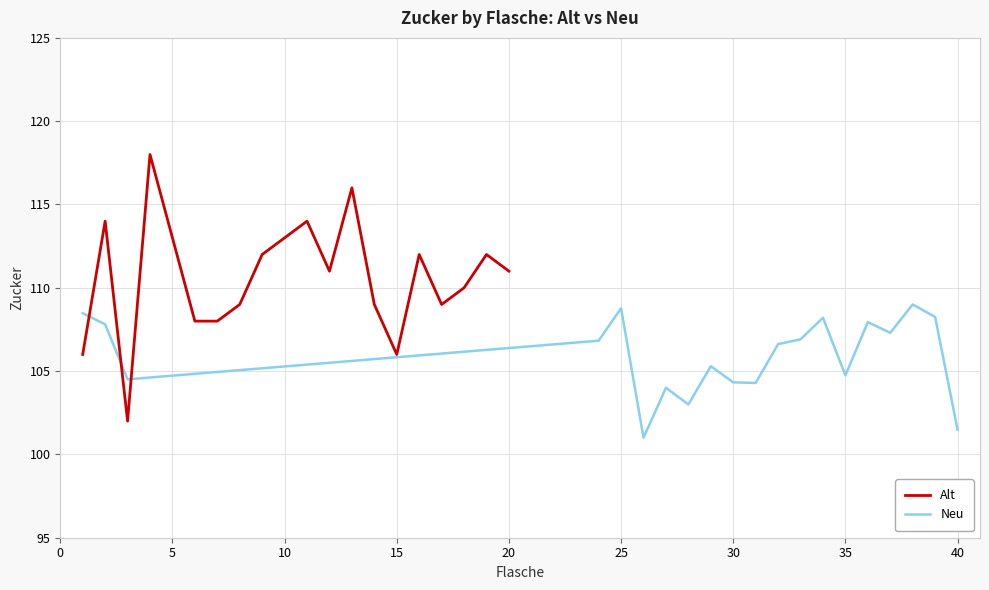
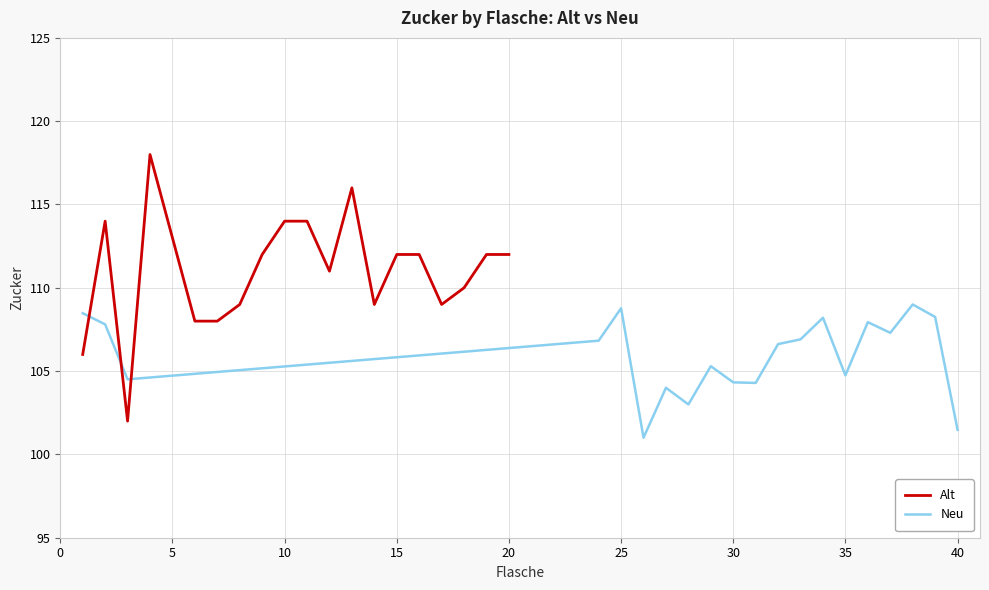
Alt, 10: 113 -> 114
Alt, 15: 106 -> 112
Alt, 20: 111 -> 112
